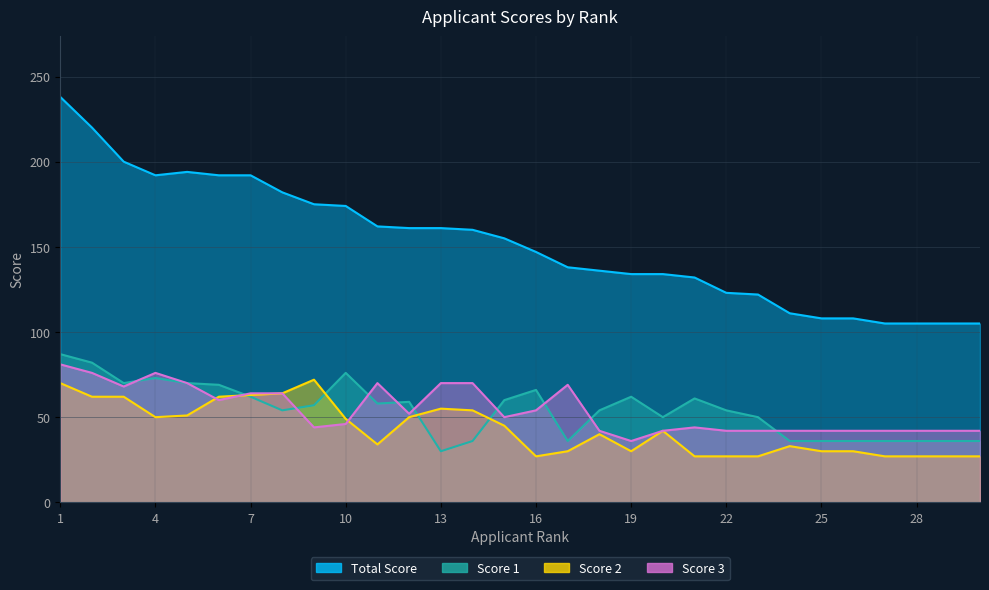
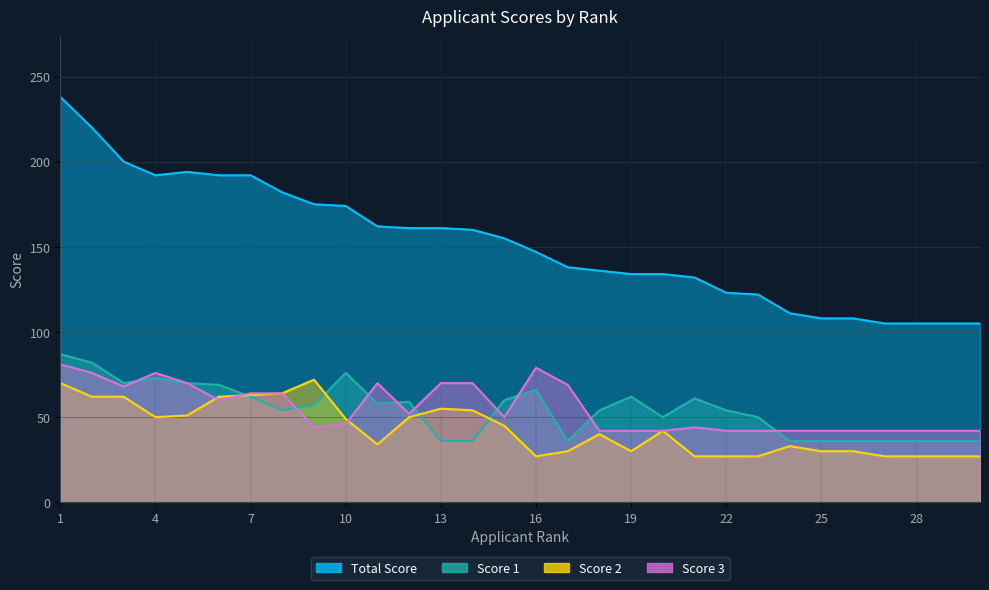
Score 1, 13: 30 -> 36
Score 3, 16: 54 -> 79
Score 3, 19: 36 -> 42
